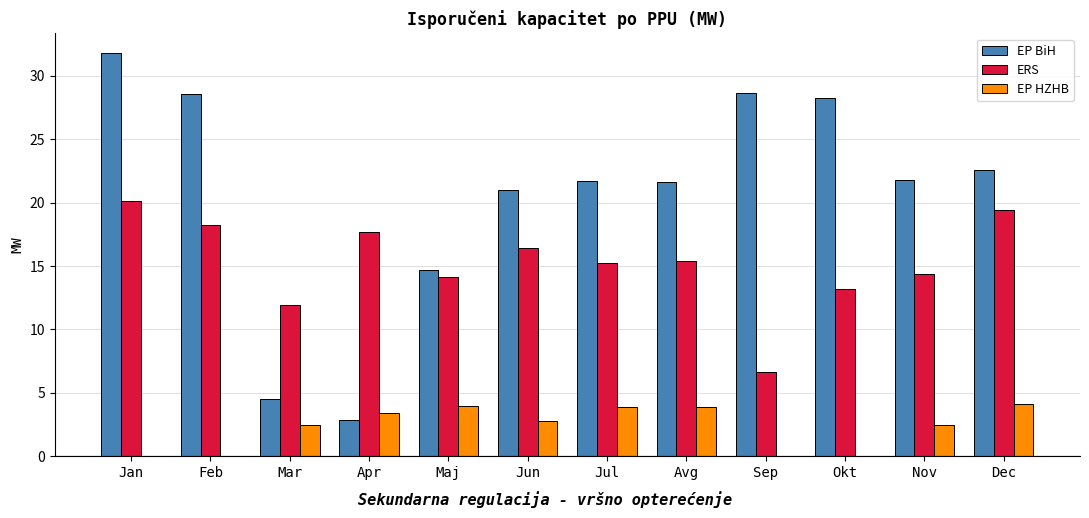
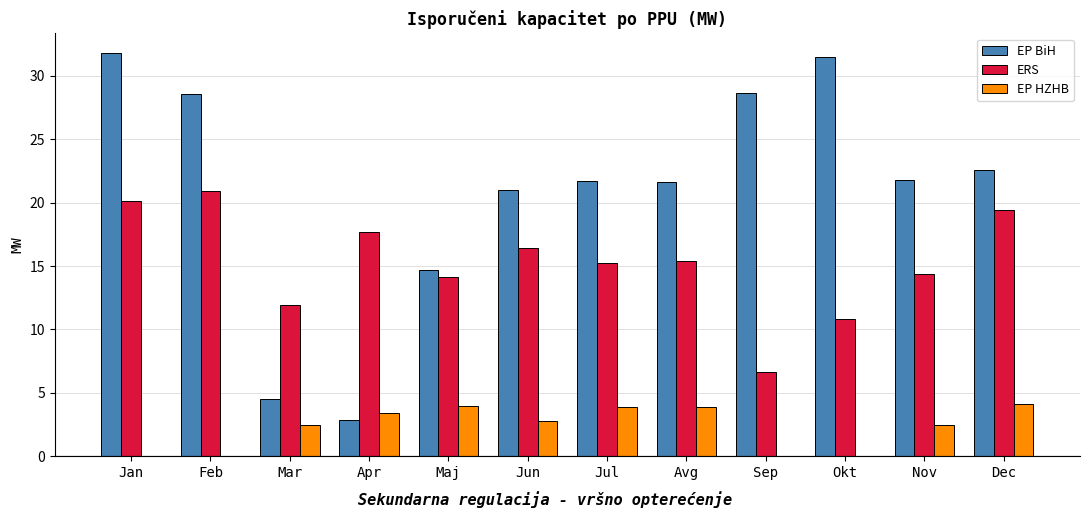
ERS, Feb: 18.2 -> 20.9
EP BiH, Okt: 28.2 -> 31.5
ERS, Okt: 13.2 -> 10.8
